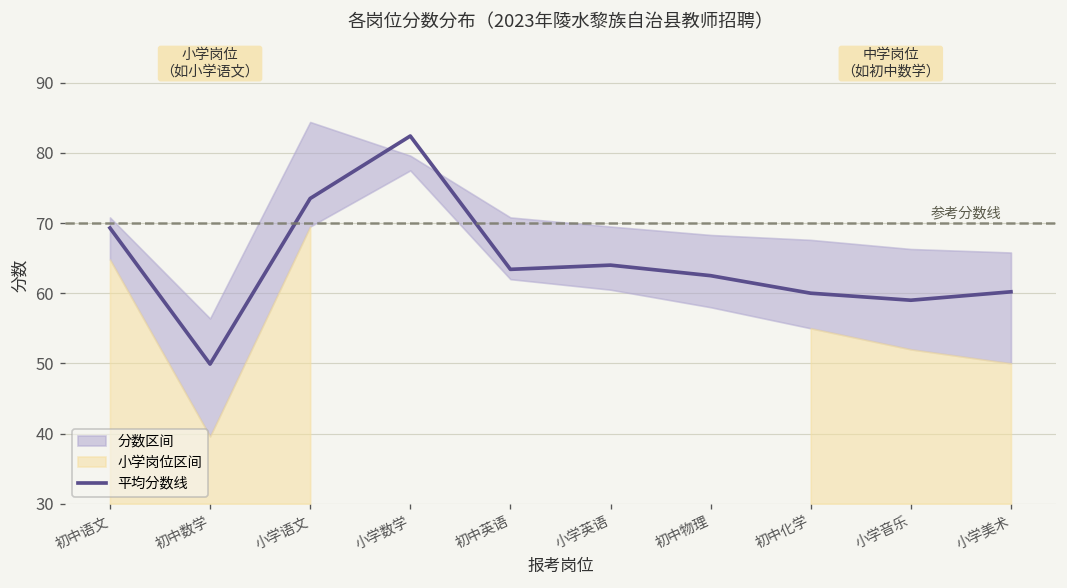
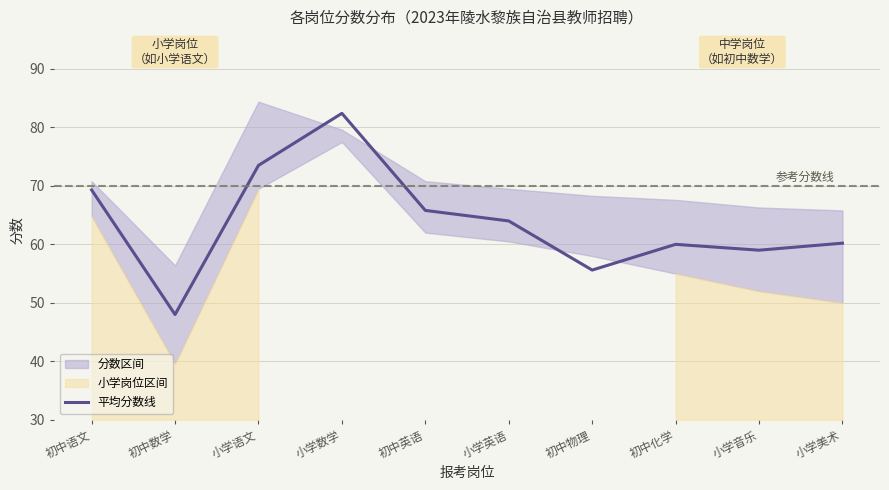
平均分数线, 初中数学: 50 -> 48
平均分数线, 初中英语: 63 -> 66
平均分数线, 初中物理: 63 -> 56
